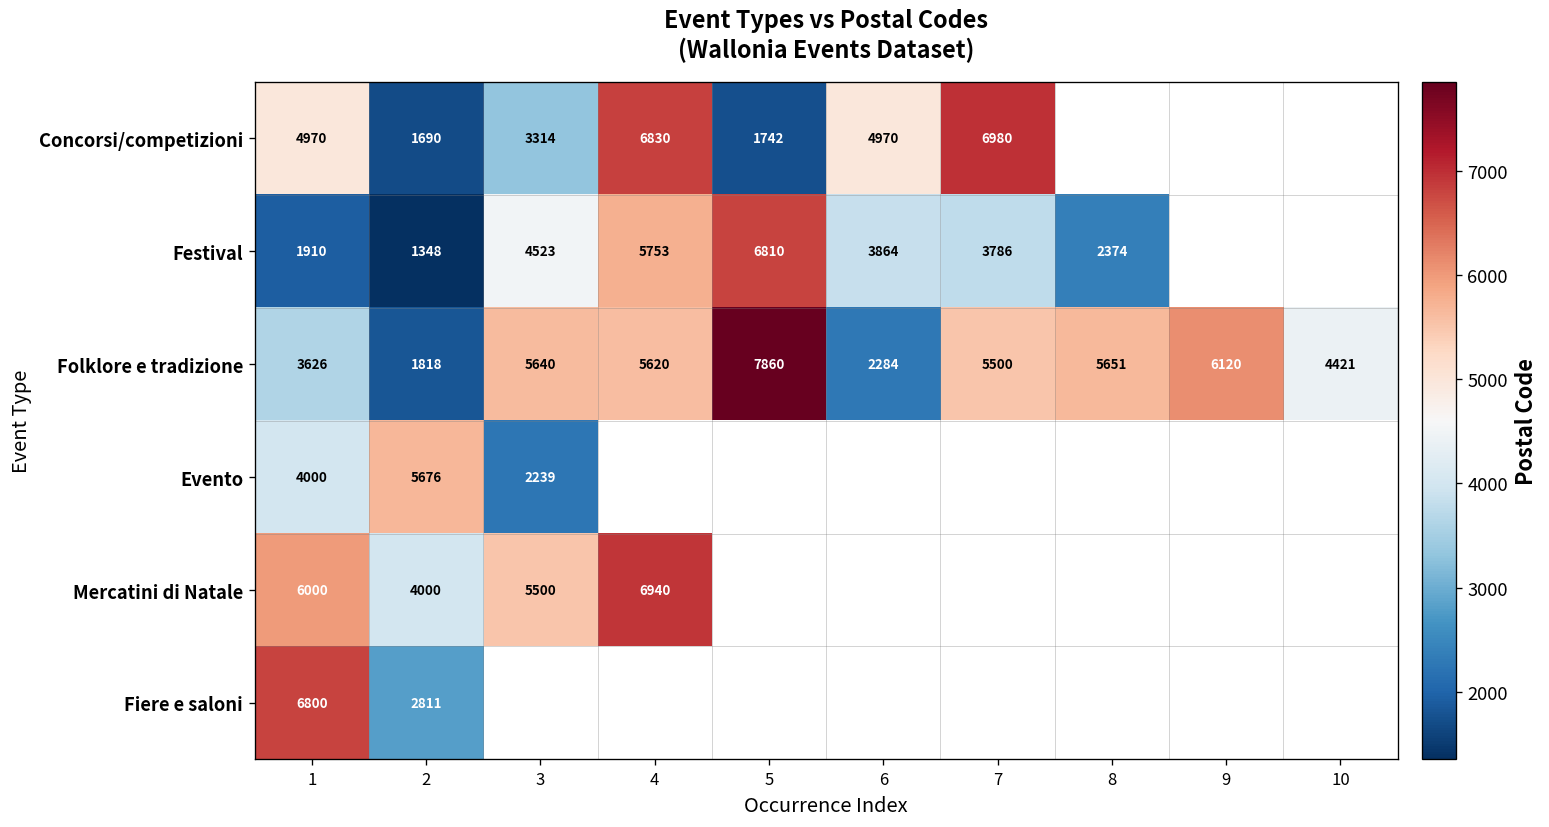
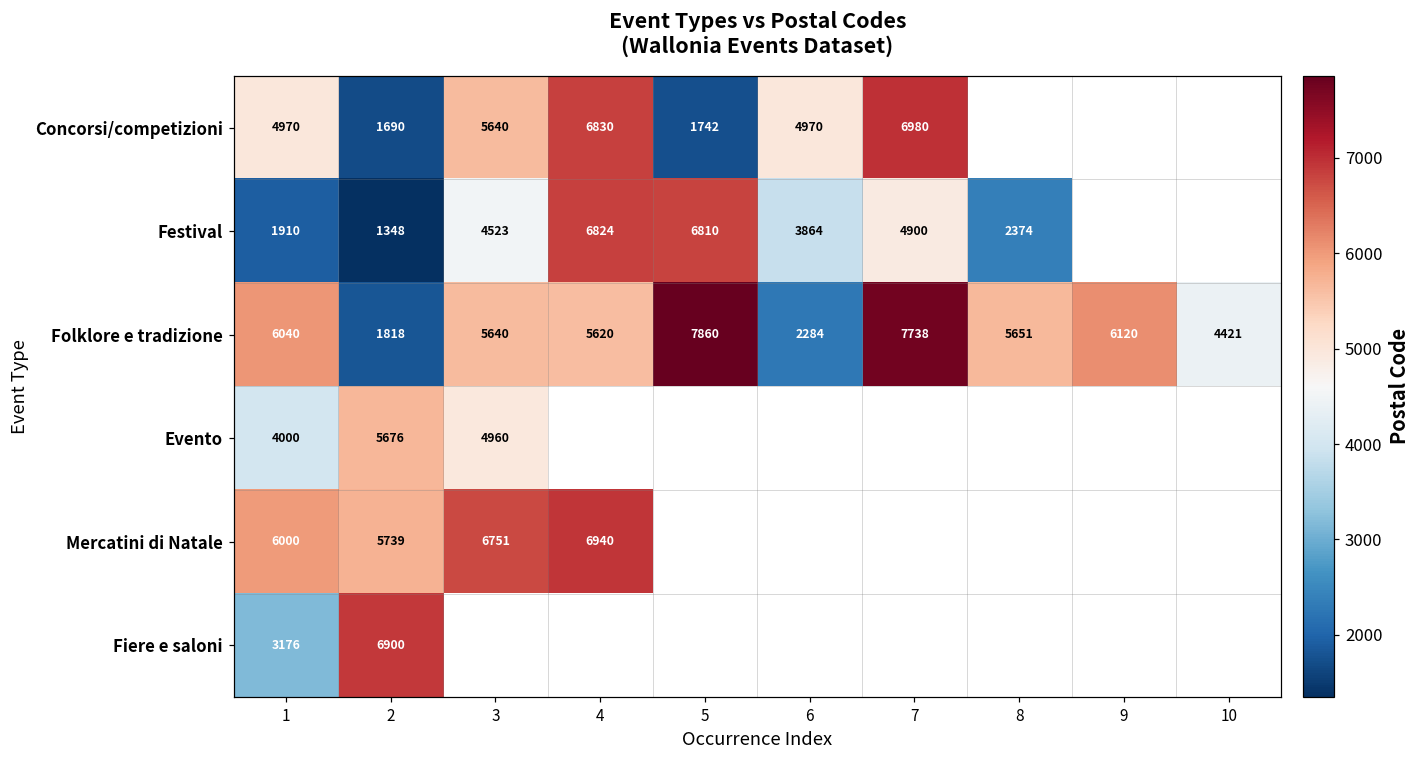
Concorsi/competizioni, 3: 3314 -> 5640
Festival, 4: 5753 -> 6824
Festival, 7: 3786 -> 4900
Folklore e tradizione, 1: 3626 -> 6040
Folklore e tradizione, 7: 5500 -> 7738
Evento, 3: 2239 -> 4960
Mercatini di Natale, 2: 4000 -> 5739
Mercatini di Natale, 3: 5500 -> 6751
Fiere e saloni, 1: 6800 -> 3176
Fiere e saloni, 2: 2811 -> 6900
